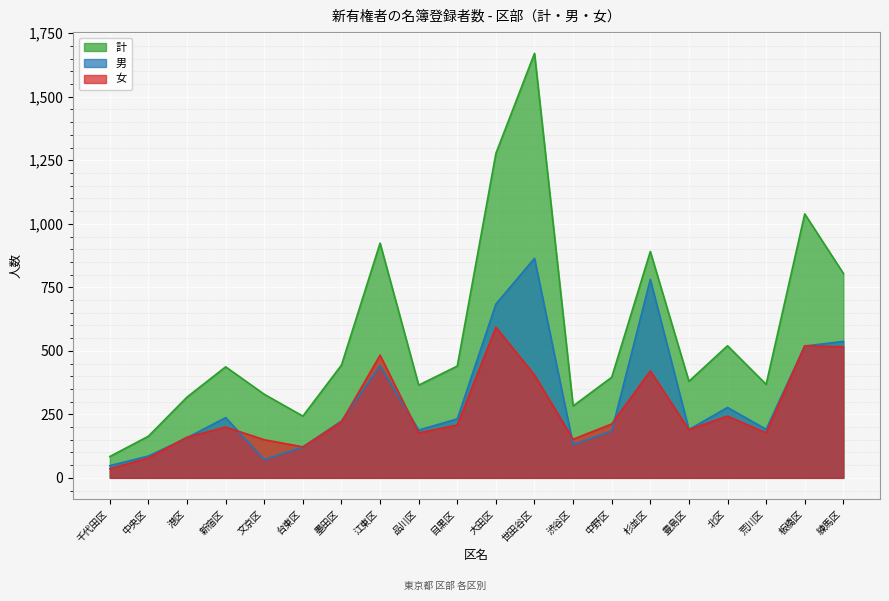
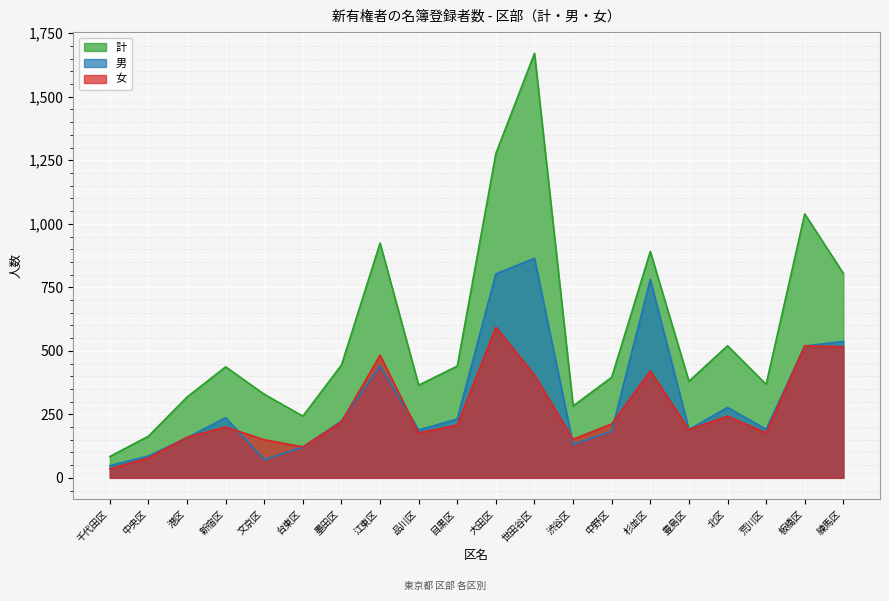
男, 大田区: 680 -> 800
